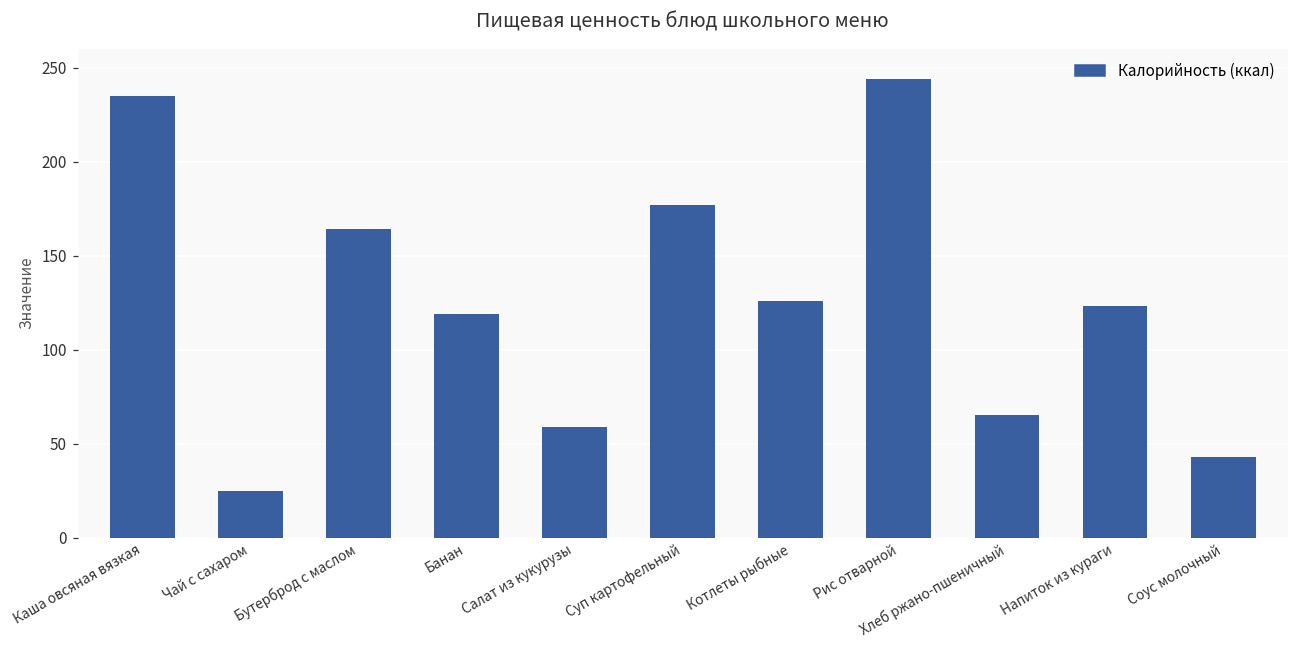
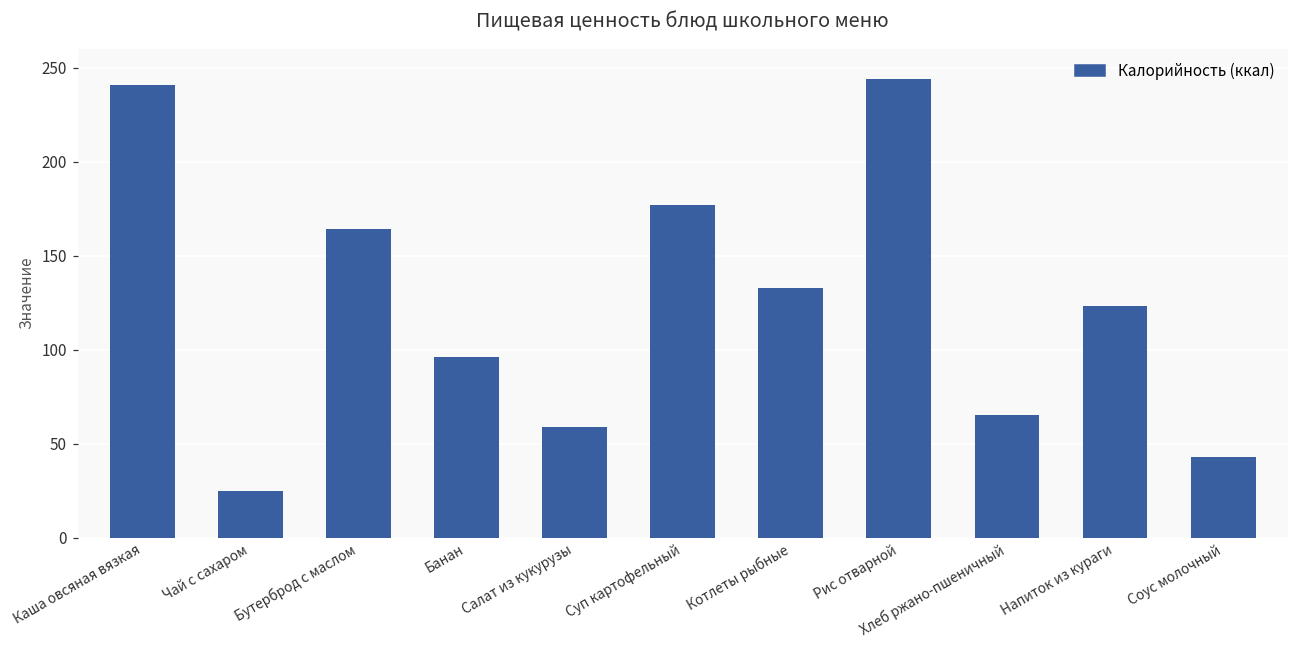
Каша овсяная вязкая: 235 -> 241
Банан: 119 -> 96
Котлеты рыбные: 126 -> 133
